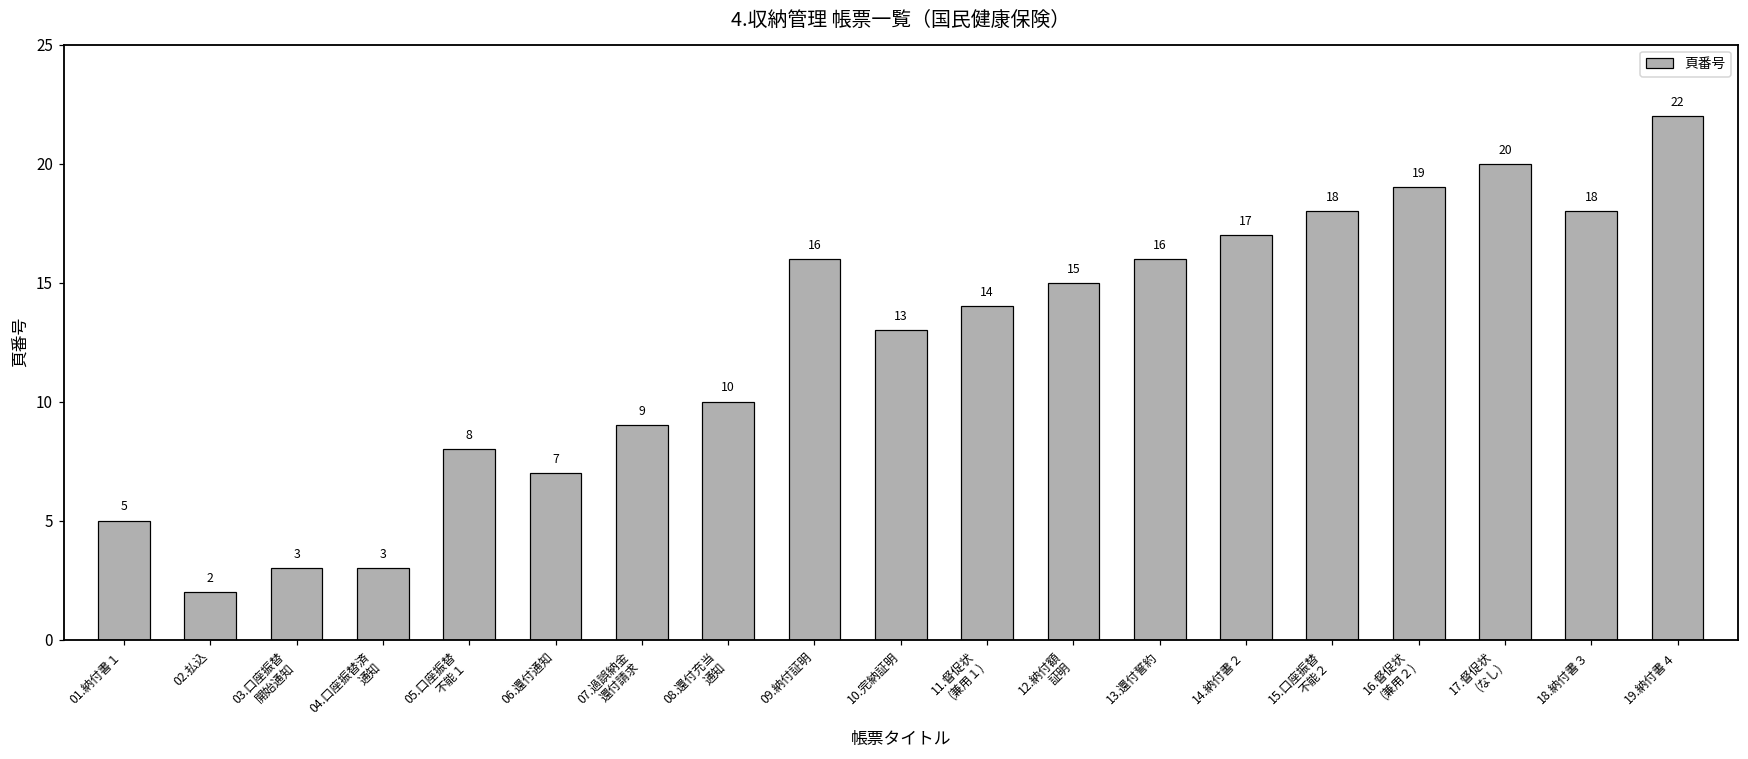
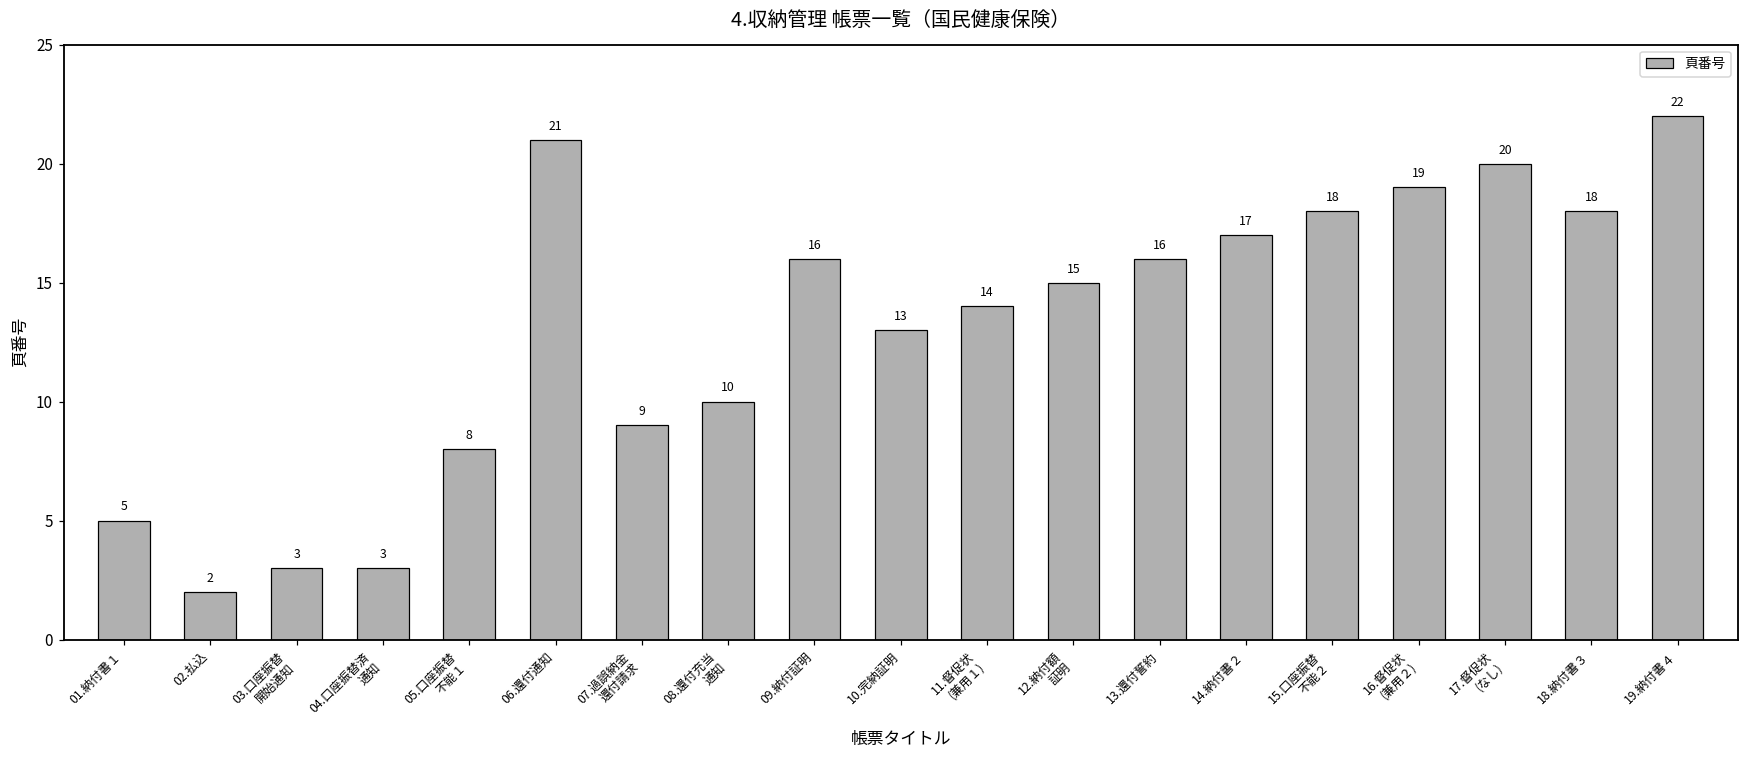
06.還付通知: 7 -> 21
